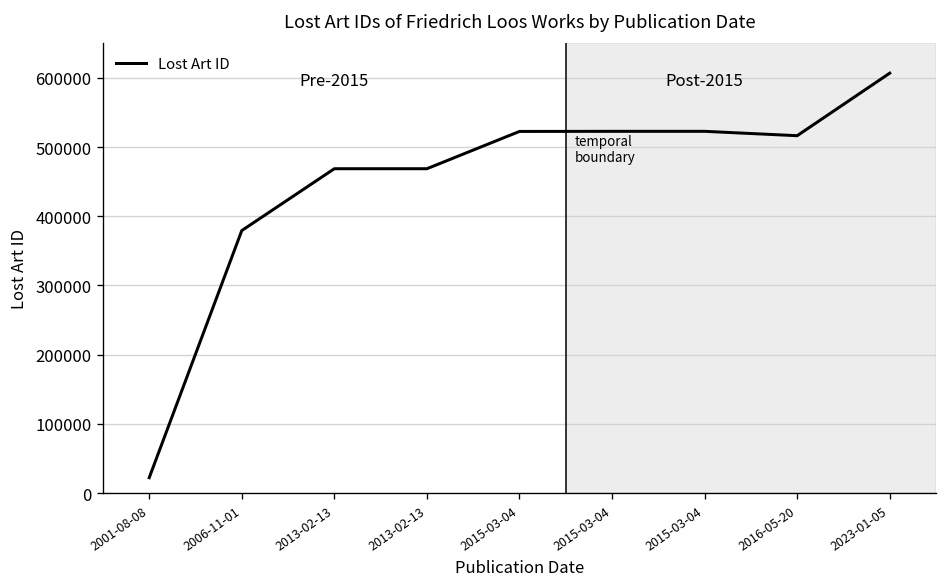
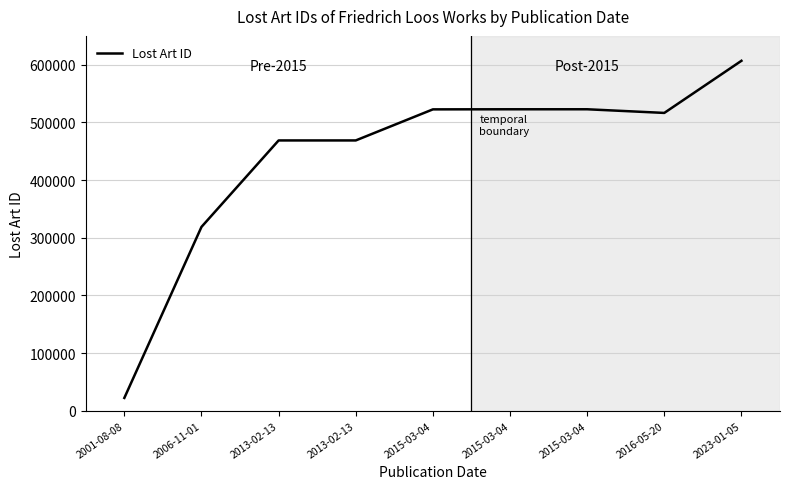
2006-11-01: 380000 -> 320000
